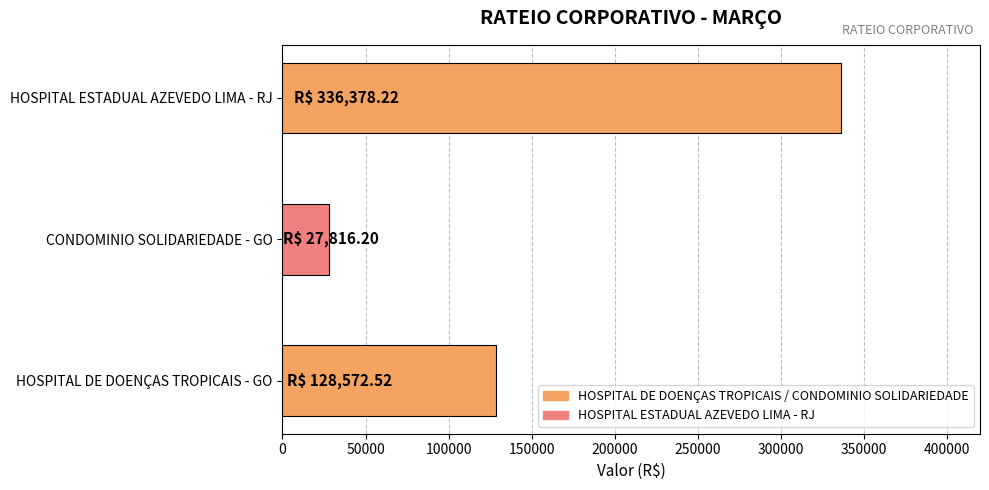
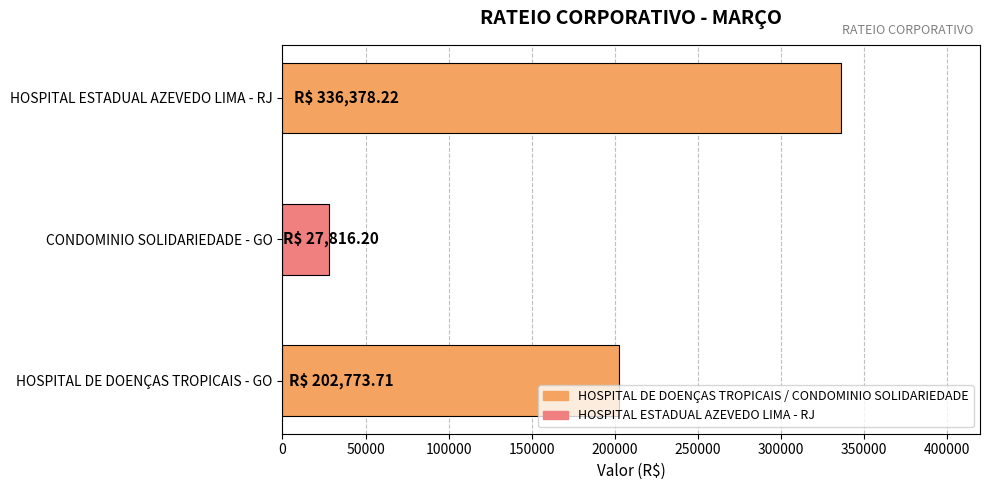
HOSPITAL DE DOENÇAS TROPICAIS - GO: 128,572.52 -> 202,773.71
